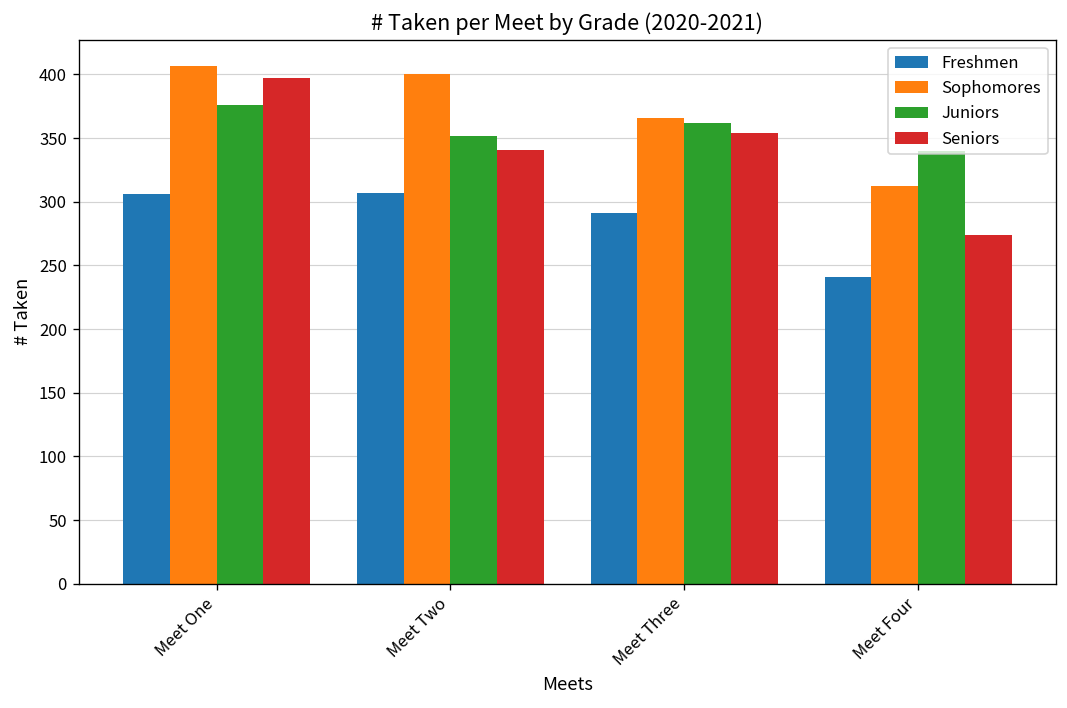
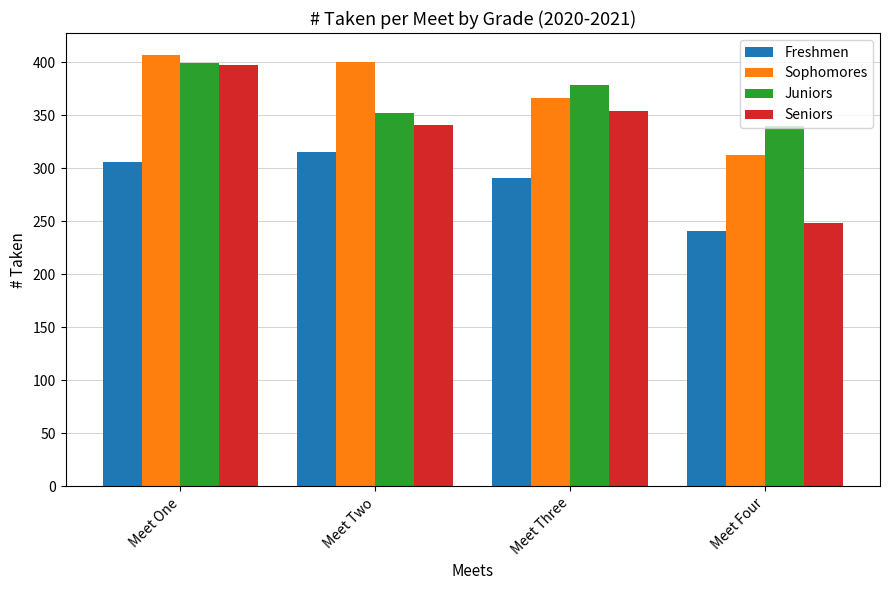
Juniors, Meet One: 376 -> 399
Freshmen, Meet Two: 307 -> 315
Juniors, Meet Three: 362 -> 378
Seniors, Meet Four: 274 -> 248
